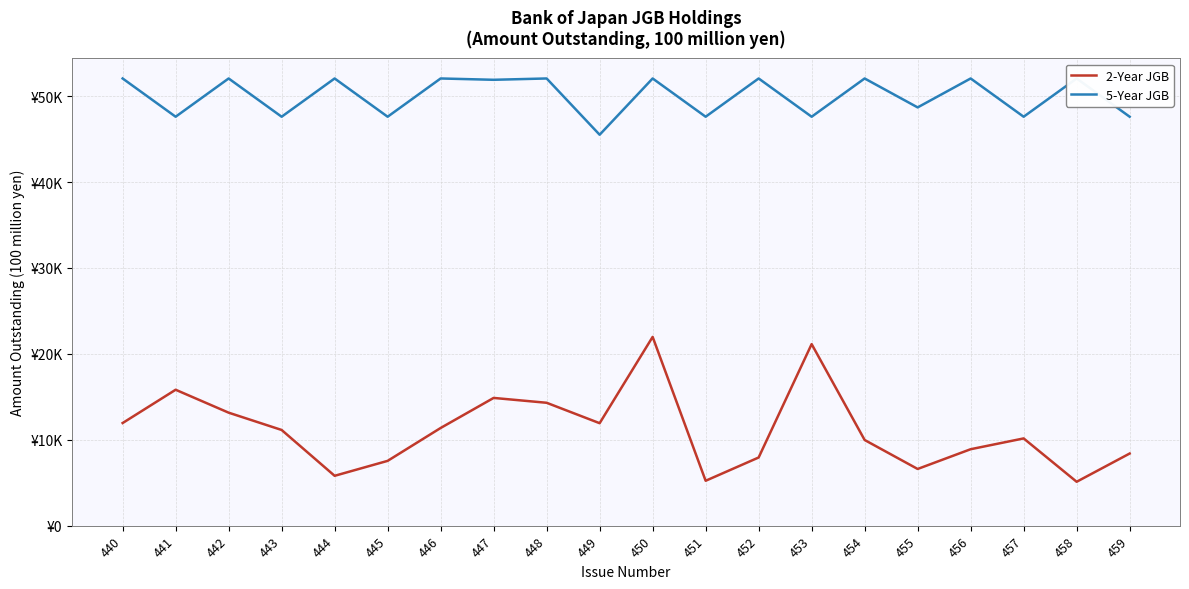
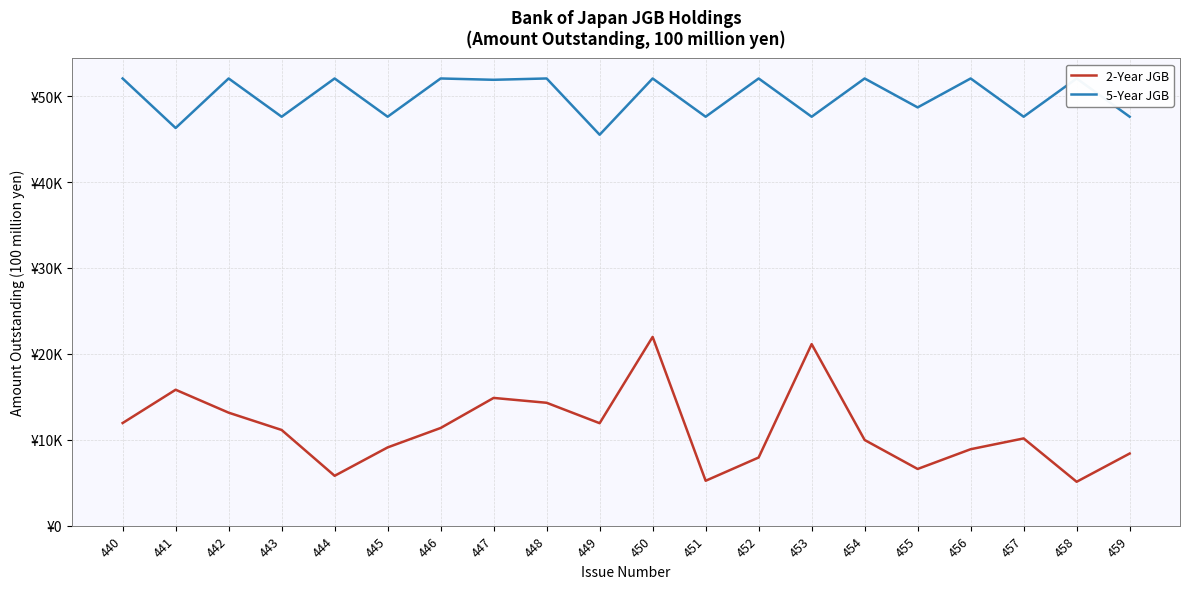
5-Year JGB, 441: ¥48000 -> ¥46000
2-Year JGB, 445: ¥8000 -> ¥9000
